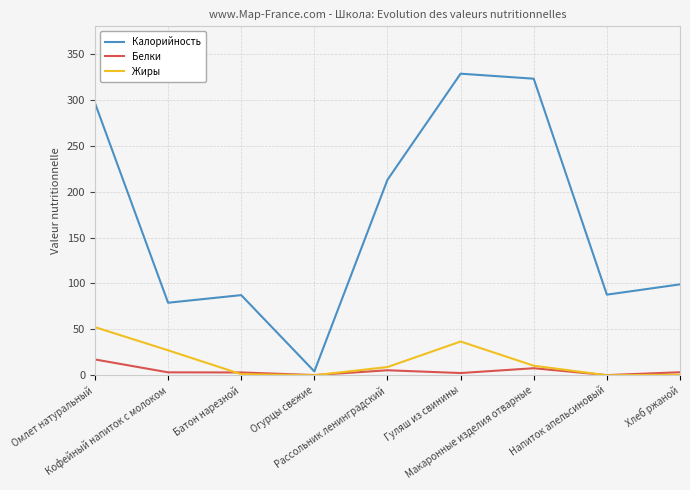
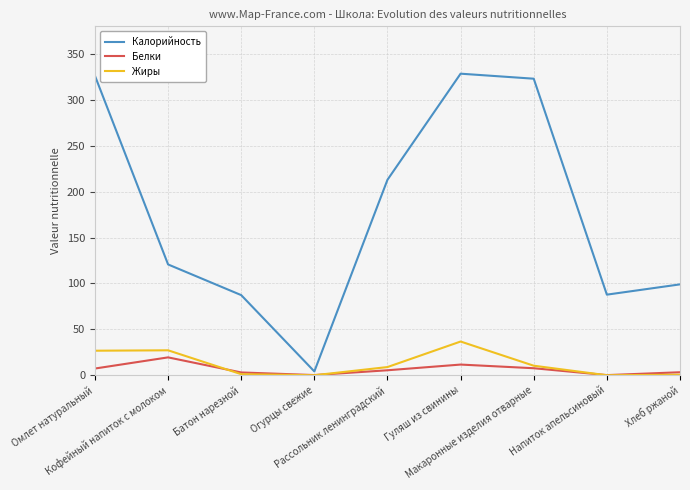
Калорийность, Омлет натуральный: 300 -> 330
Белки, Омлет натуральный: 20 -> 10
Жиры, Омлет натуральный: 50 -> 30
Калорийность, Кофейный напиток с молоком: 80 -> 120
Белки, Кофейный напиток с молоком: 0 -> 20
Белки, Гуляш из свинины: 0 -> 10
